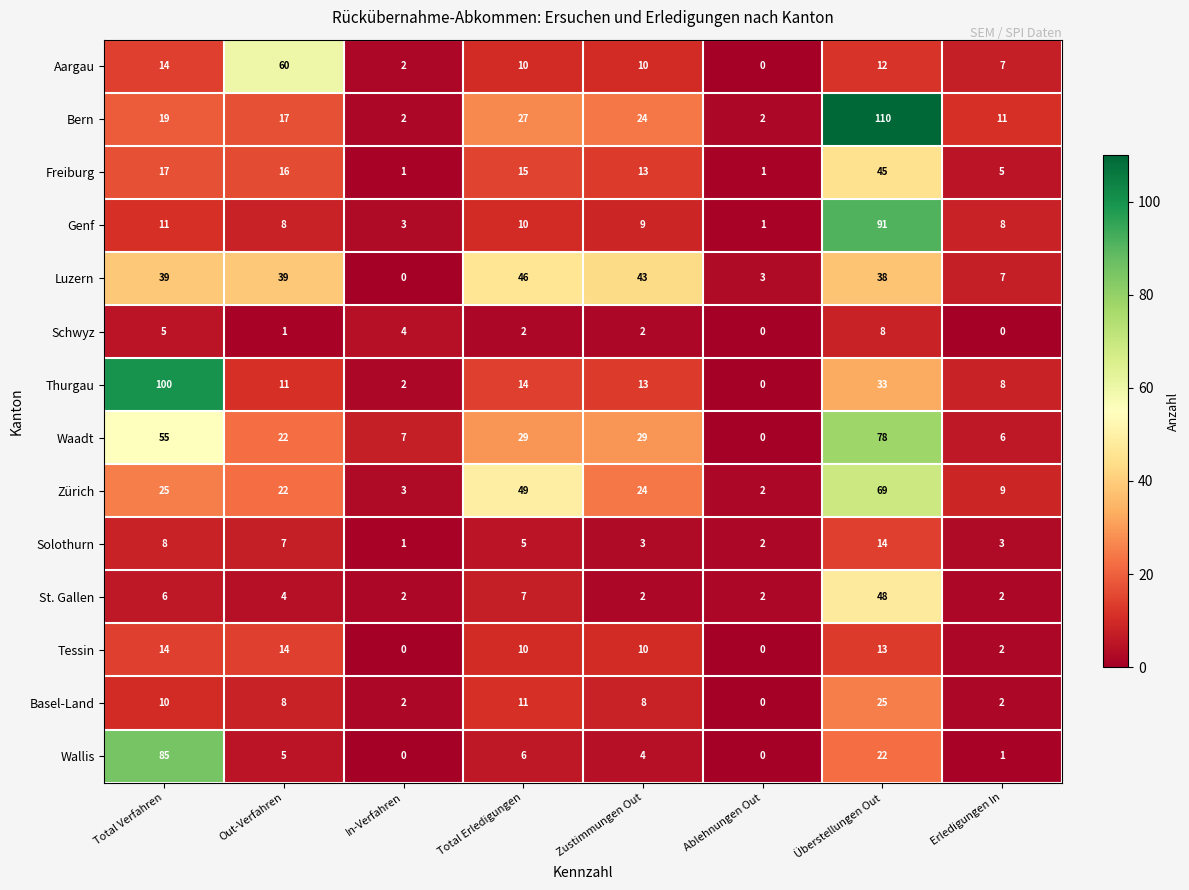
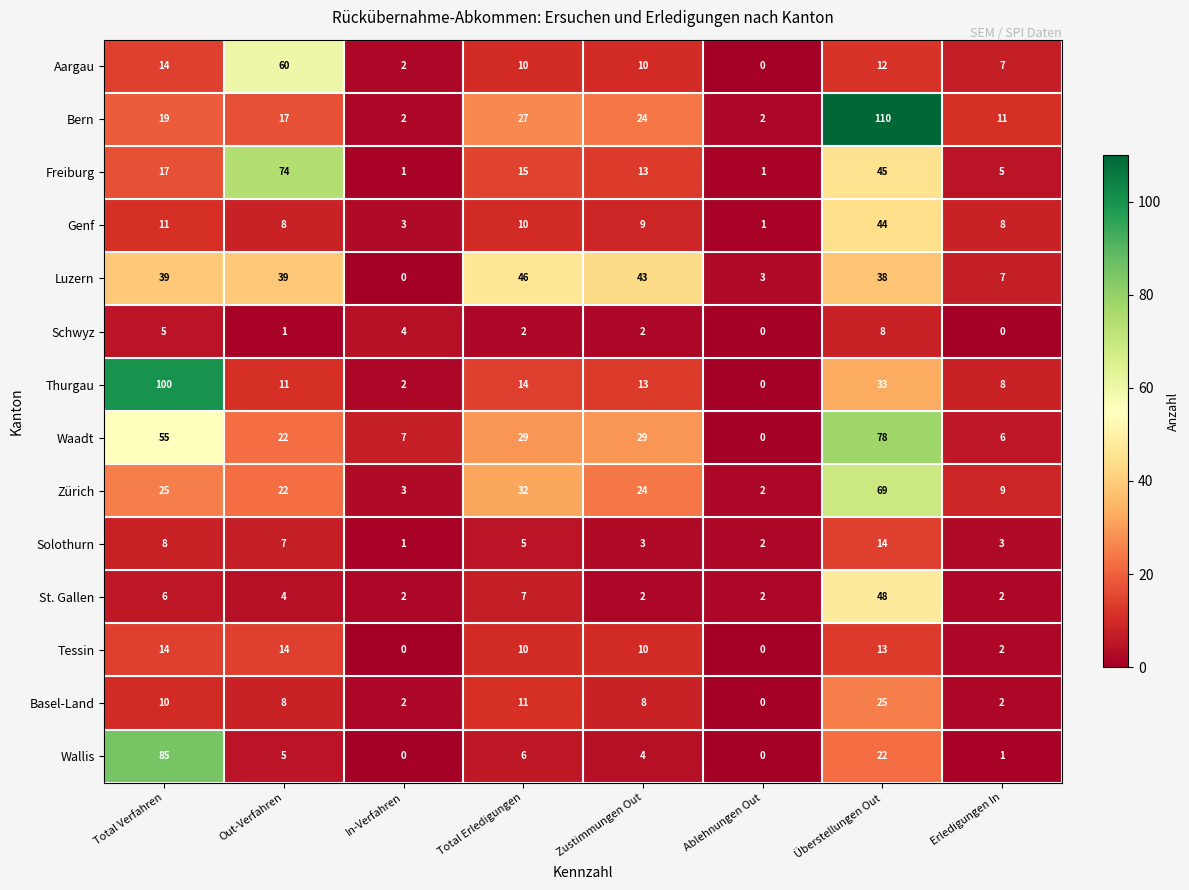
Freiburg, Out-Verfahren: 16 -> 74
Genf, Überstellungen Out: 91 -> 44
Zürich, Total Erledigungen: 49 -> 32
